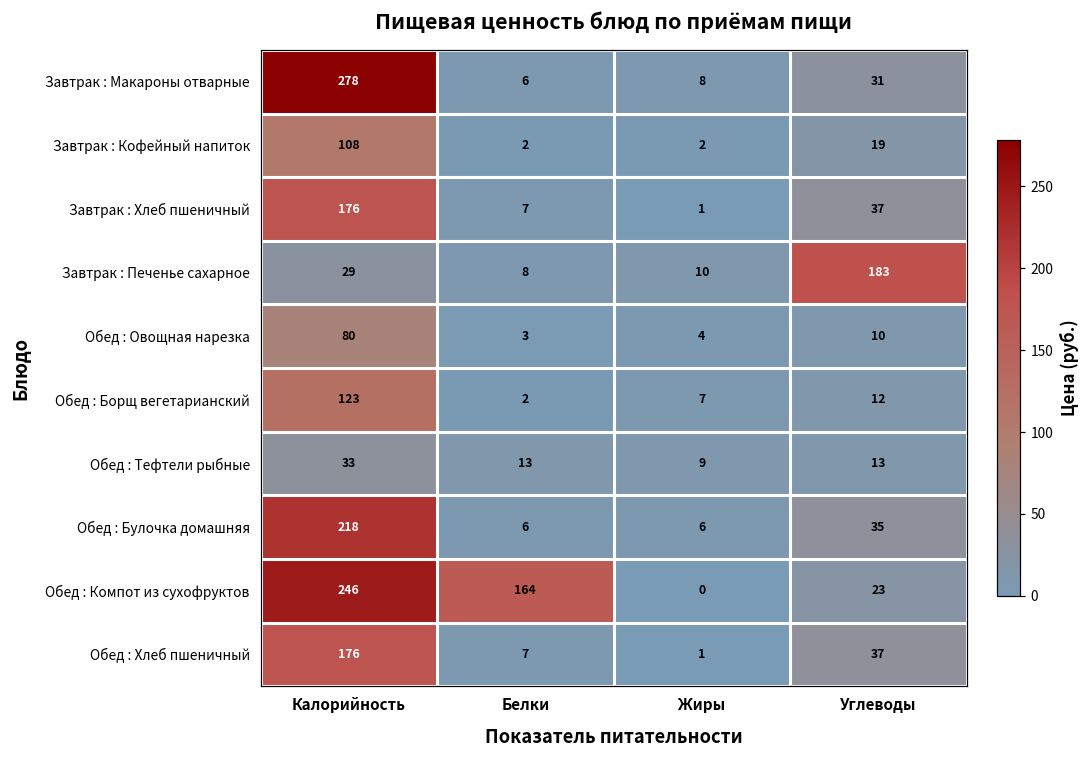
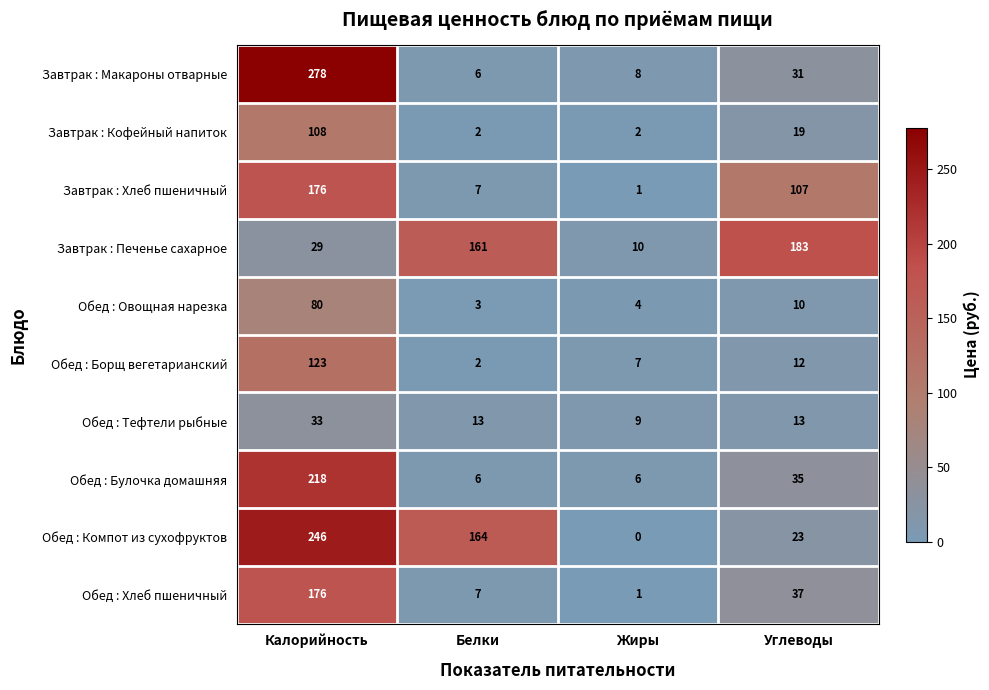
Завтрак : Хлеб пшеничный, Углеводы: 37 -> 107
Завтрак : Печенье сахарное, Белки: 8 -> 161
